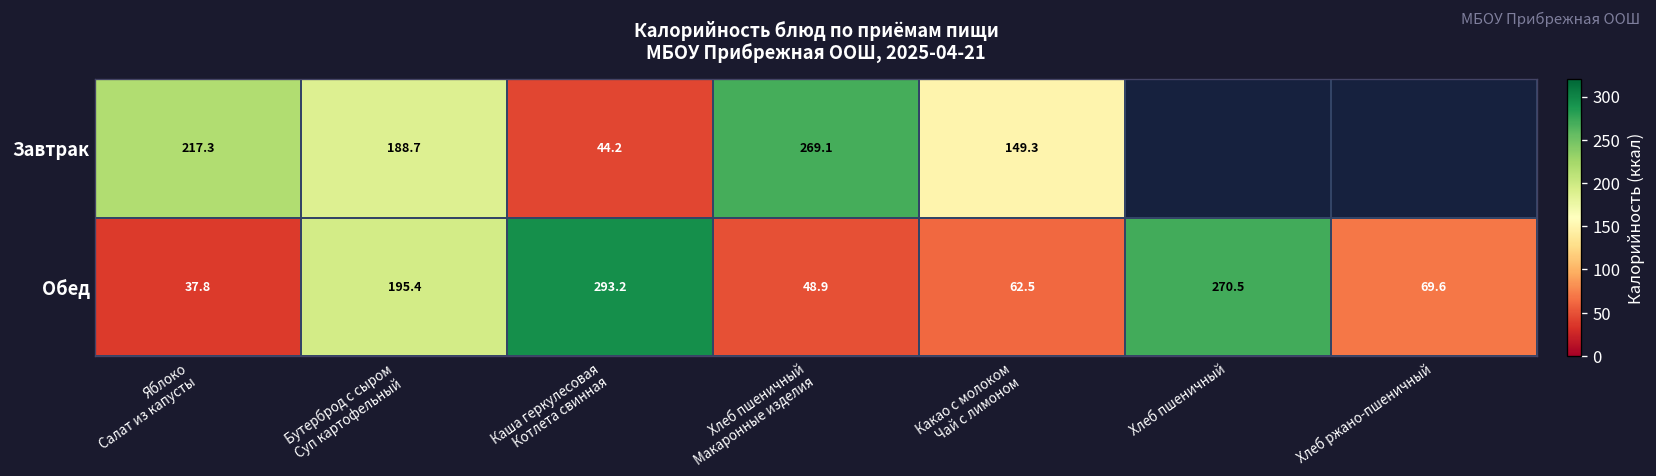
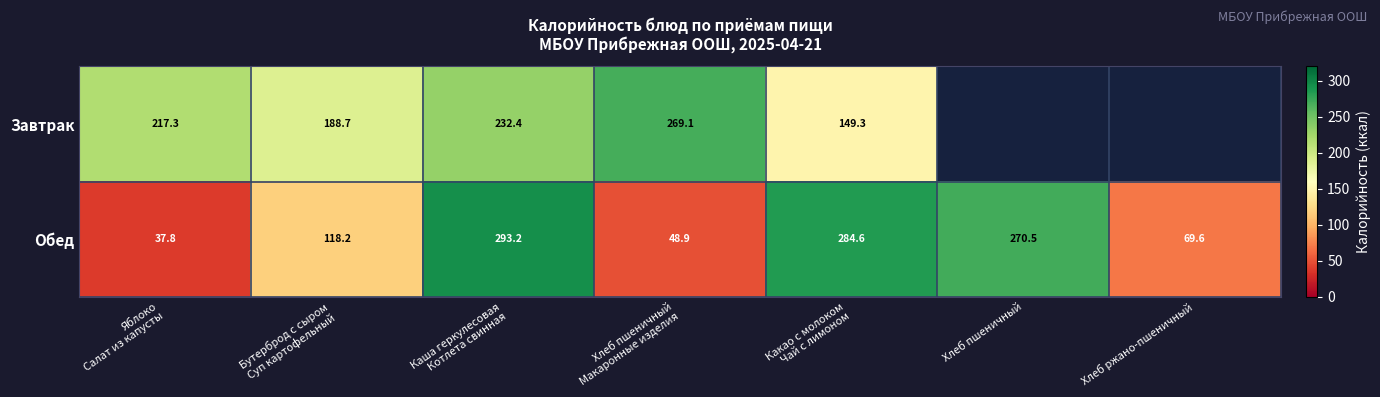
Завтрак, Каша геркулесовая Котлета свинная: 44.2 -> 232.4
Обед, Бутерброд с сыром Суп картофельный: 195.4 -> 118.2
Обед, Какао с молоком Чай с лимоном: 62.5 -> 284.6
